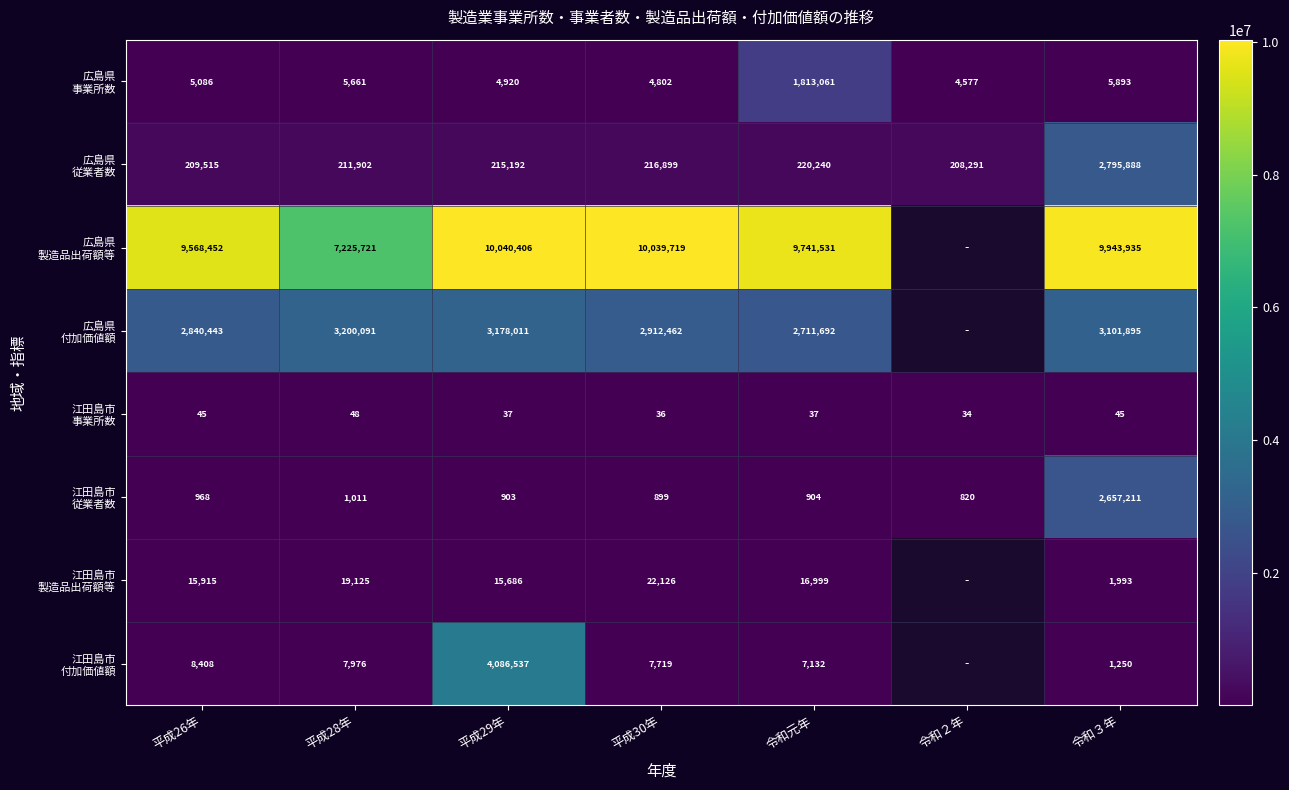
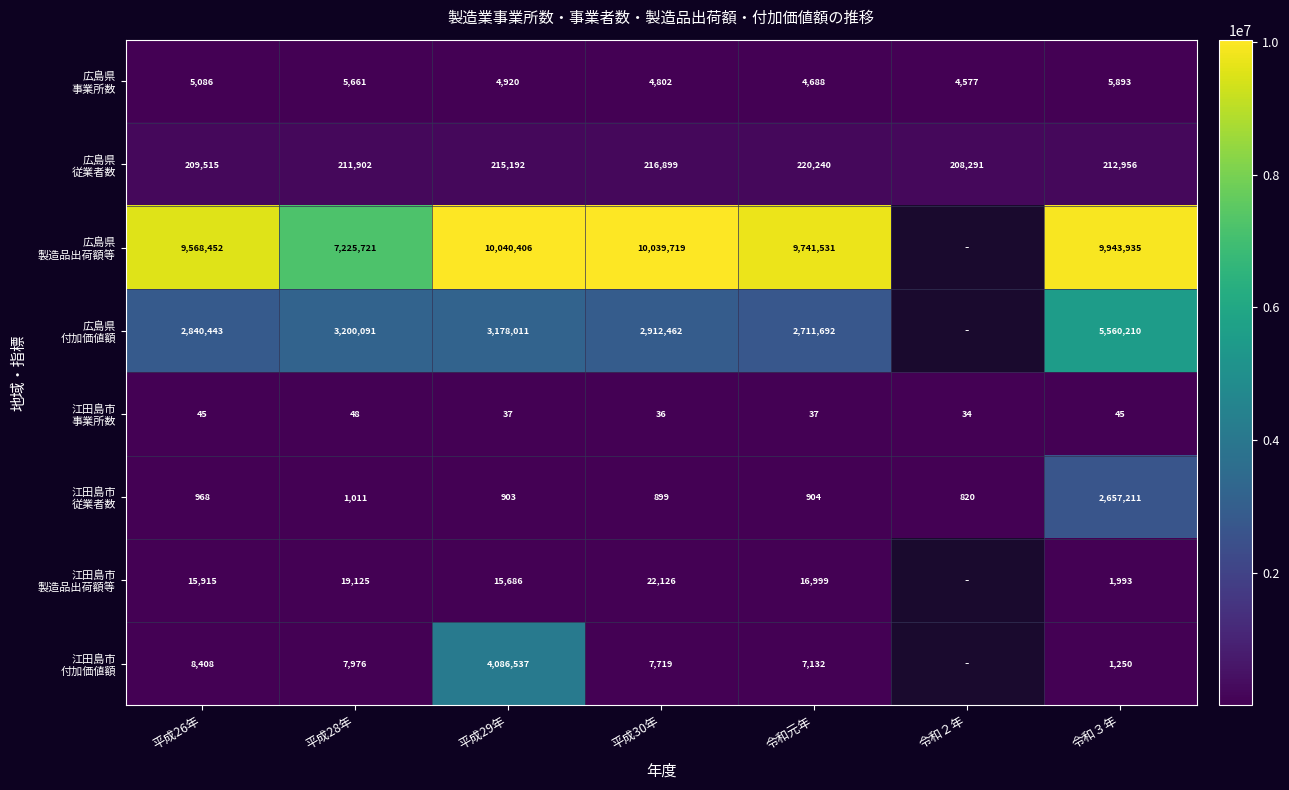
広島県 事業所数, 令和元年: 1,813,061 -> 4,688
広島県 従業者数, 令和３年: 2,795,888 -> 212,956
広島県 付加価値額, 令和３年: 3,101,895 -> 5,560,210
